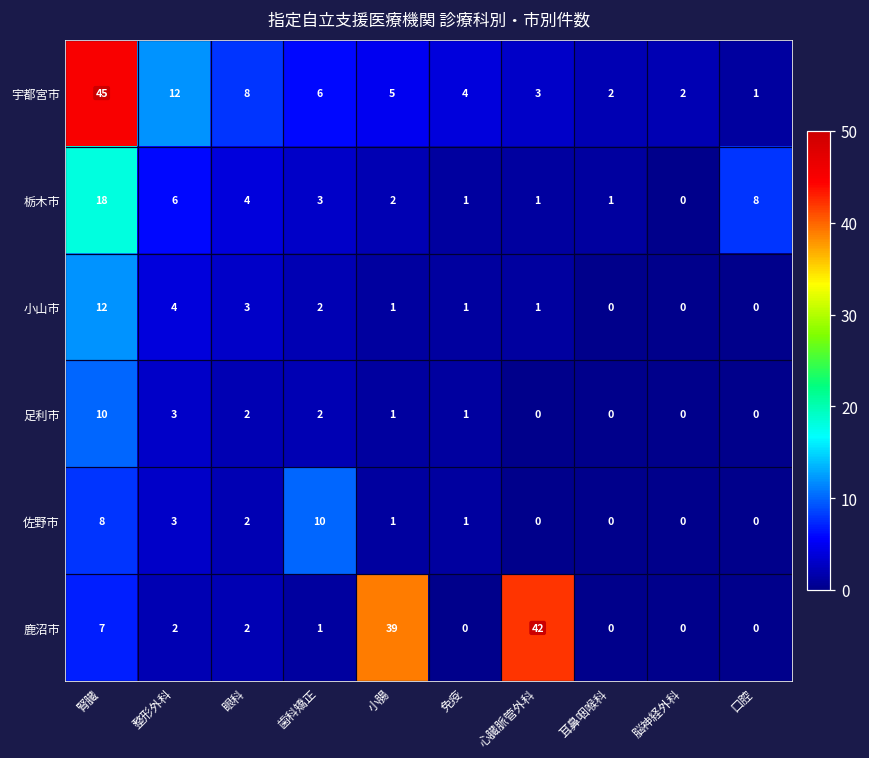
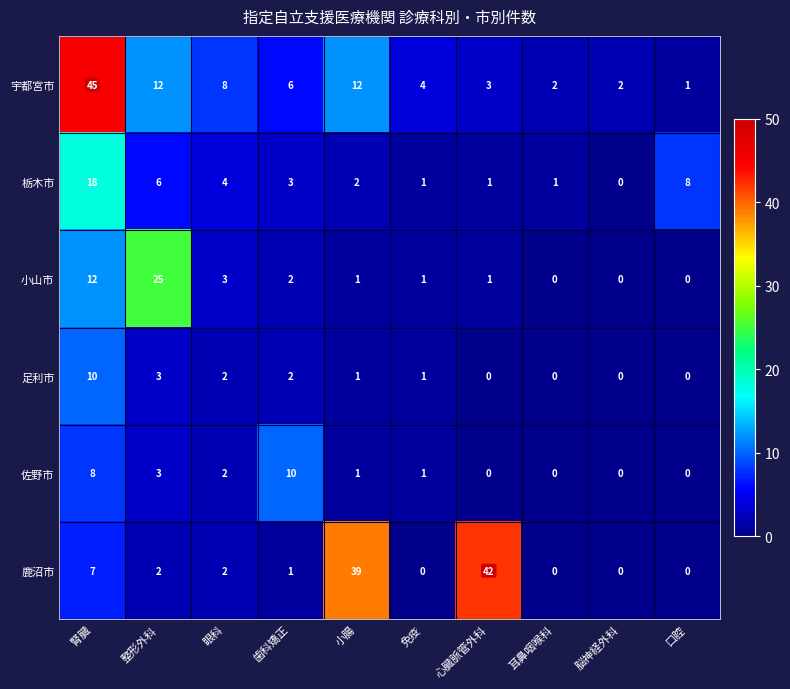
宇都宮市, 小腸: 5 -> 12
小山市, 整形外科: 4 -> 25
